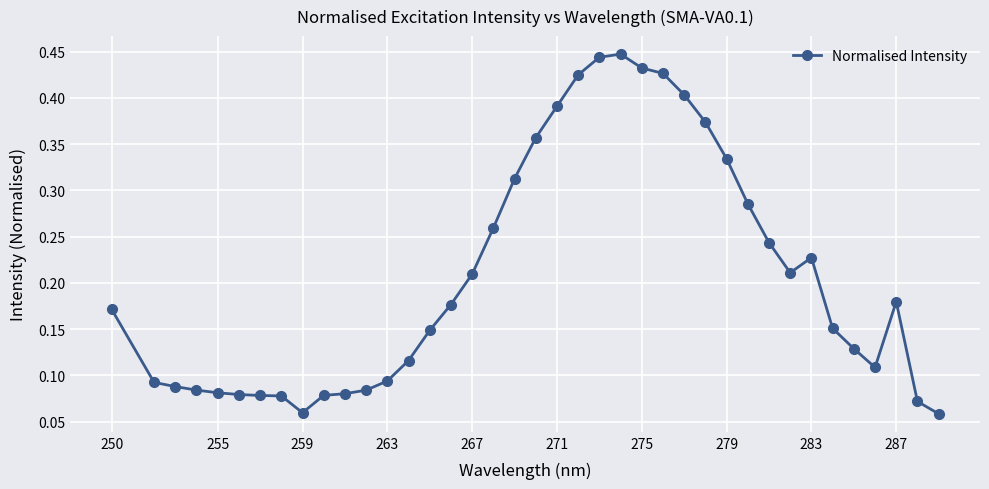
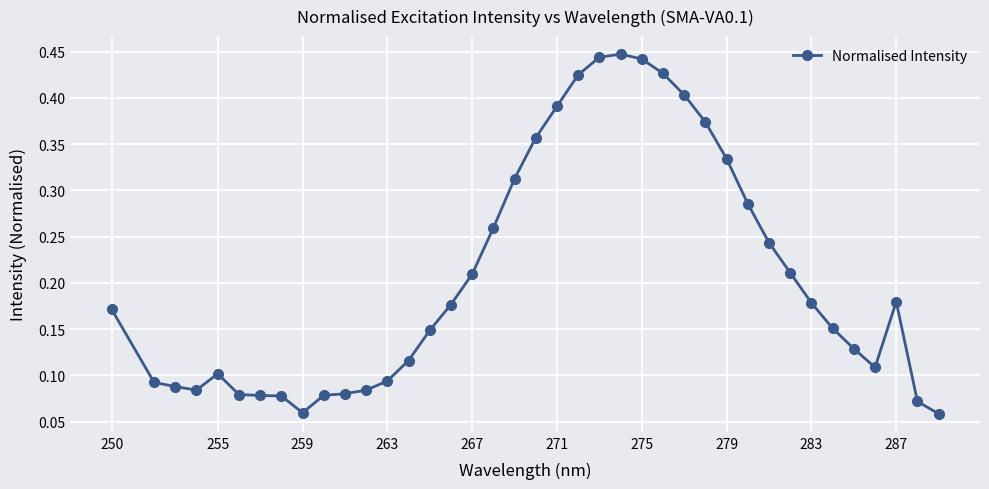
255: 0.08 -> 0.10
275: 0.43 -> 0.44
283: 0.23 -> 0.18
